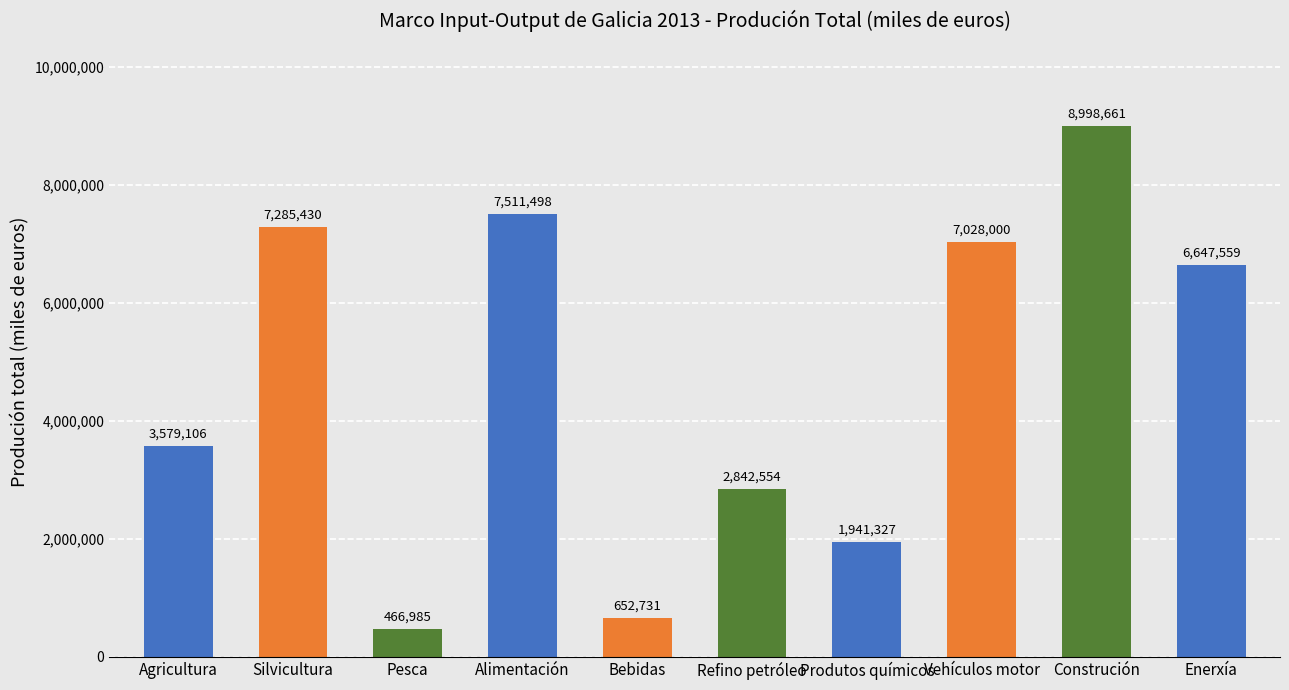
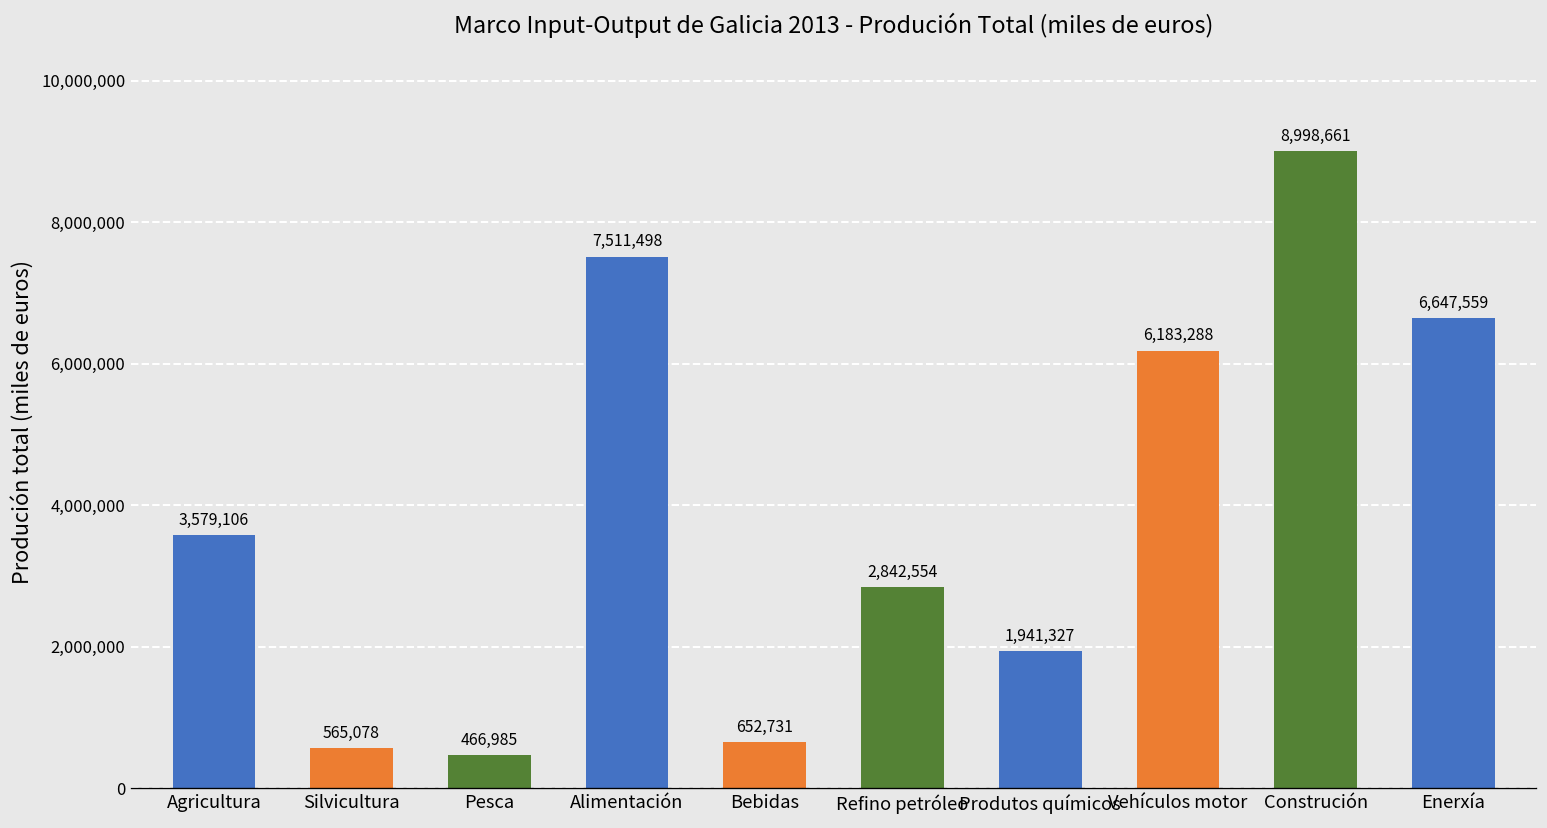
Silvicultura: 7,285,430 -> 565,078
Vehículos motor: 7,028,000 -> 6,183,288
